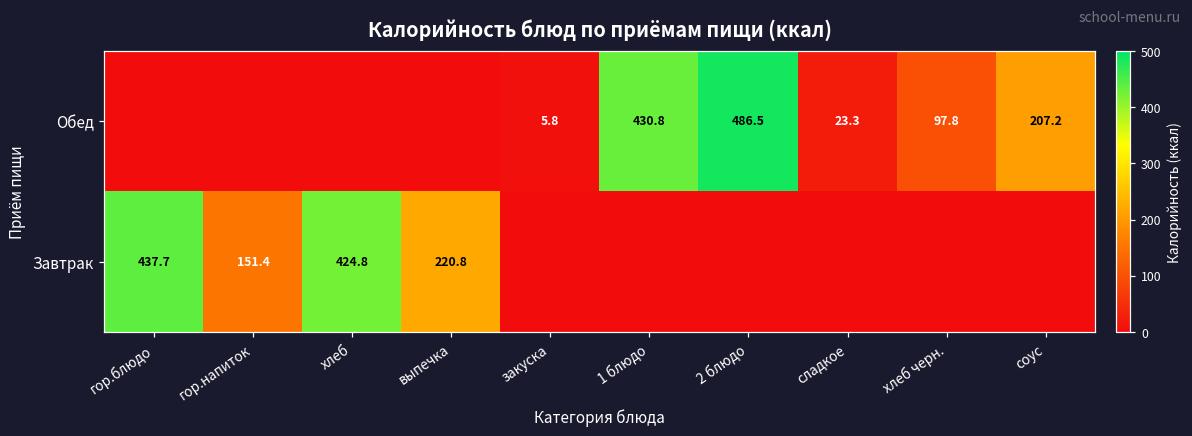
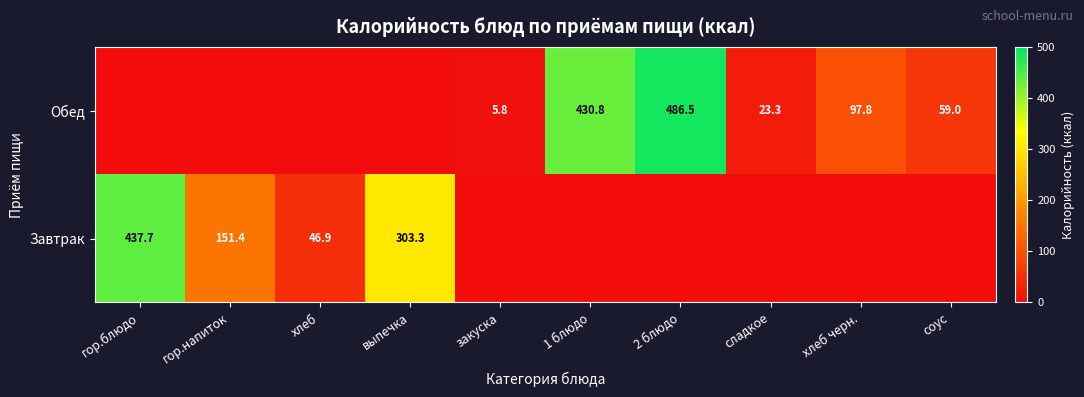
Обед, соус: 207.2 -> 59.0
Завтрак, хлеб: 424.8 -> 46.9
Завтрак, выпечка: 220.8 -> 303.3
